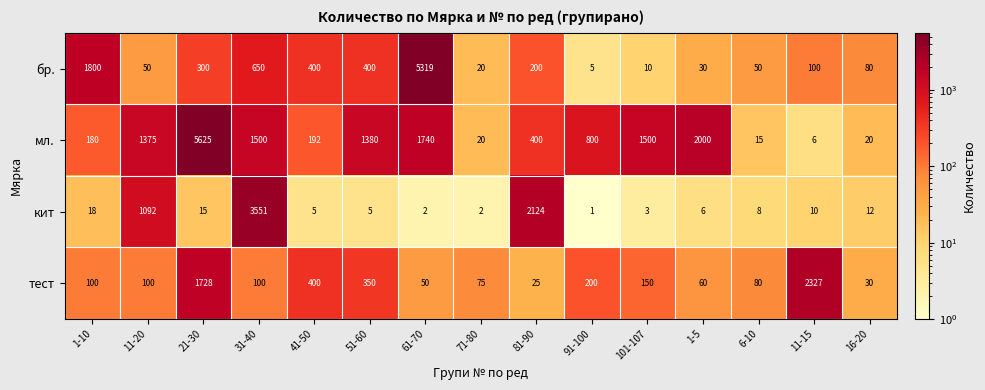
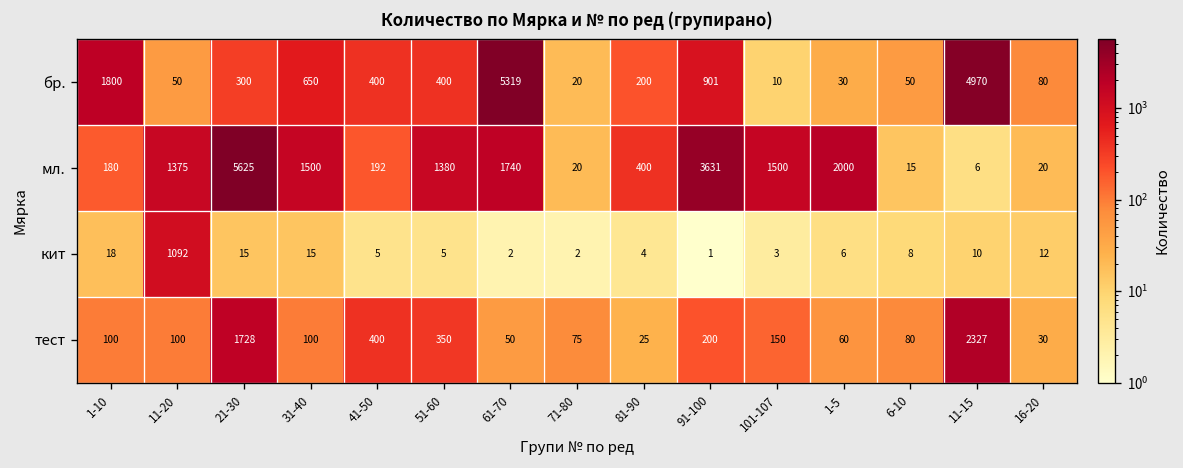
бр., 91-100: 5 -> 901
бр., 11-15: 100 -> 4970
мл., 91-100: 800 -> 3631
кит, 31-40: 3551 -> 15
кит, 81-90: 2124 -> 4
